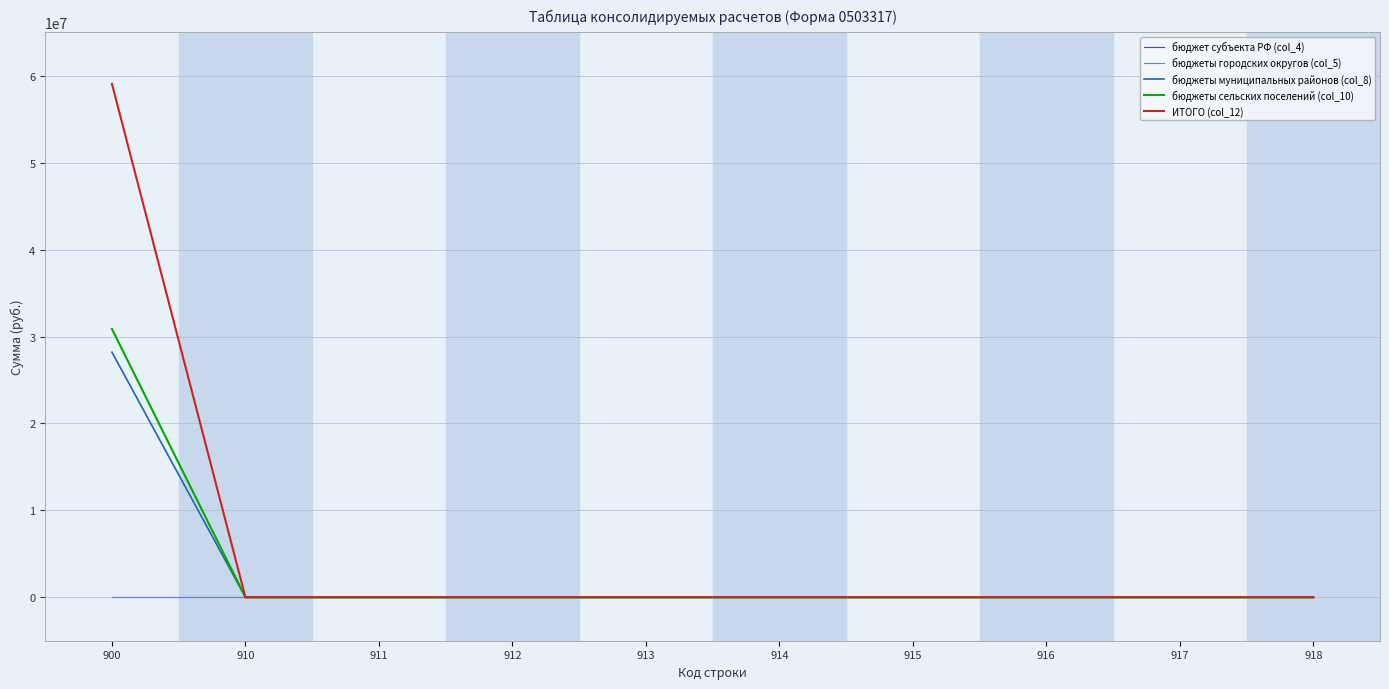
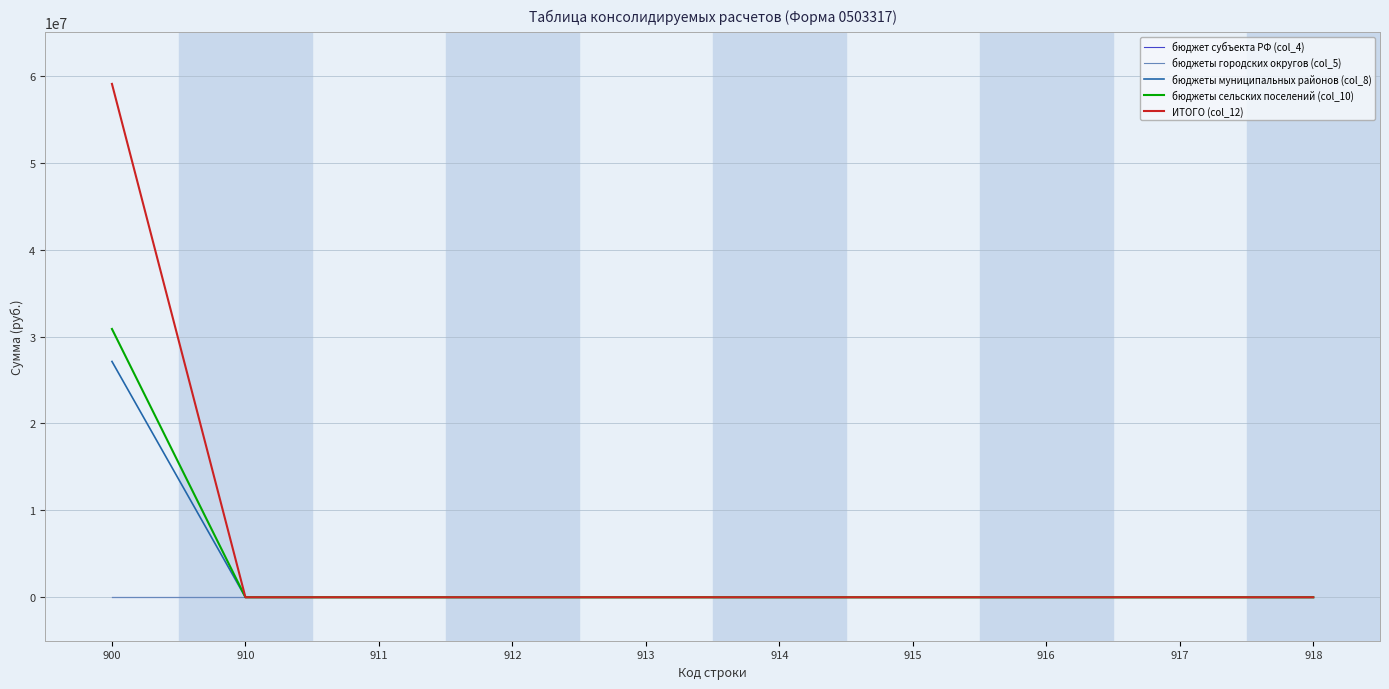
бюджеты муниципальных районов (col_8), 900: 28000000 -> 27000000
